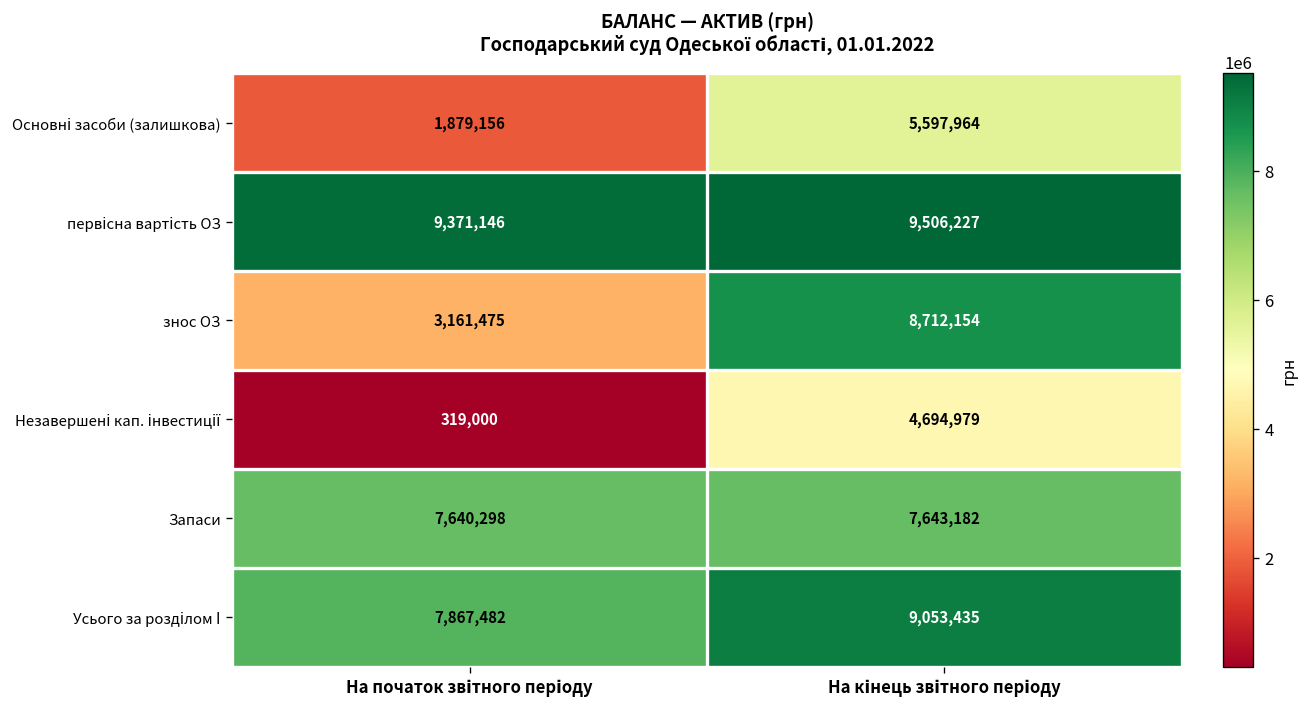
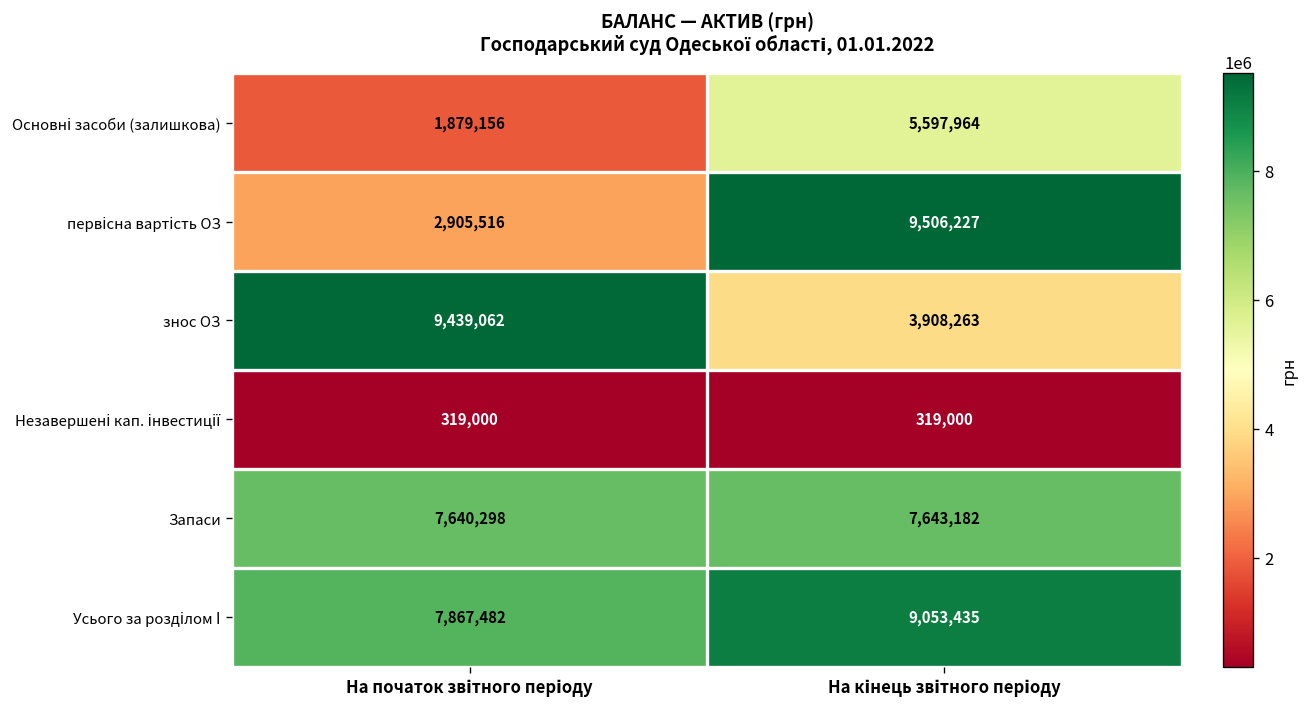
первісна вартість ОЗ, На початок звітного періоду: 9,371,146 -> 2,905,516
знос ОЗ, На початок звітного періоду: 3,161,475 -> 9,439,062
знос ОЗ, На кінець звітного періоду: 8,712,154 -> 3,908,263
Незавершені кап. інвестиції, На кінець звітного періоду: 4,694,979 -> 319,000
